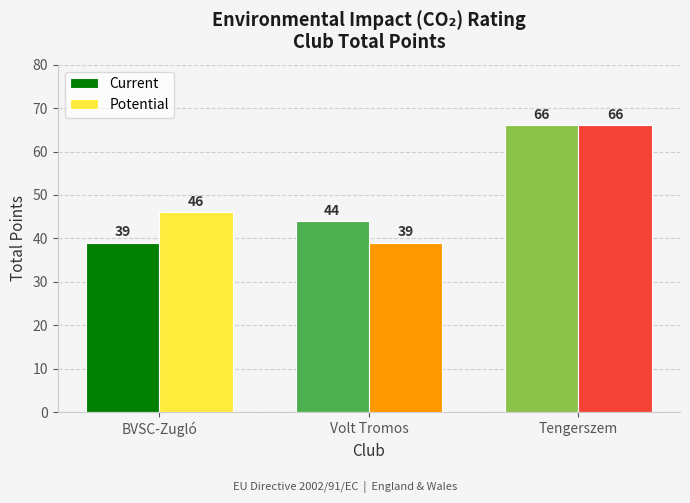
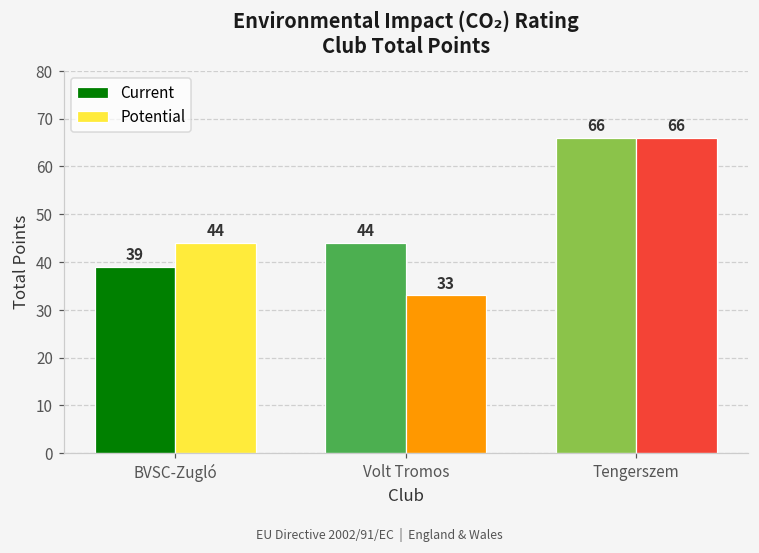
Potential, BVSC-Zugló: 46 -> 44
Potential, Volt Tromos: 39 -> 33
